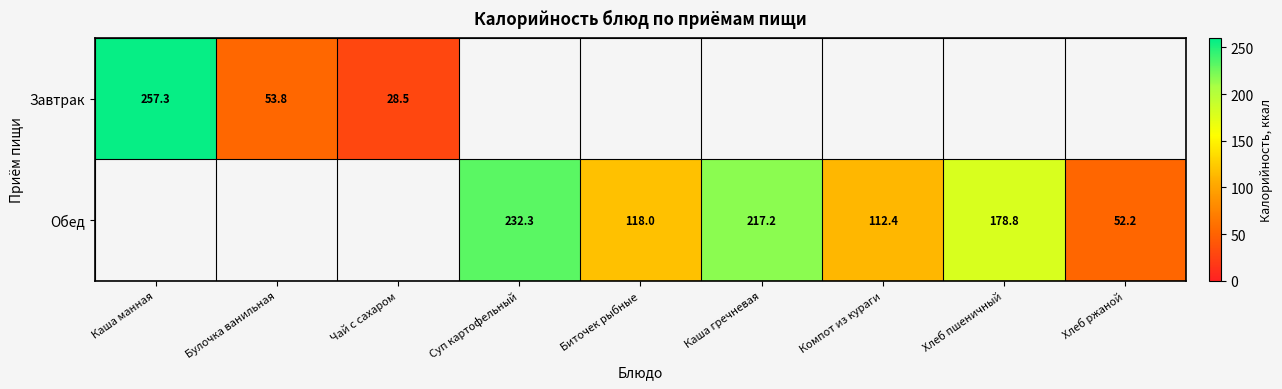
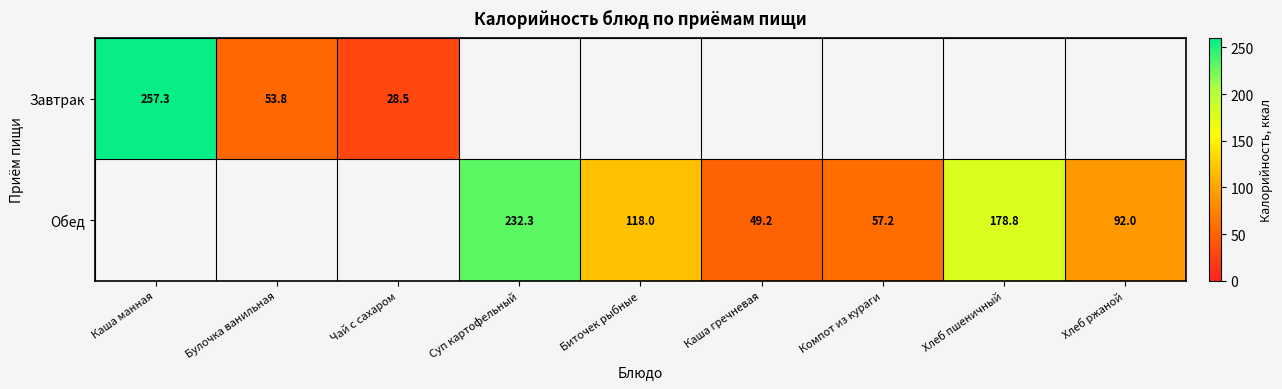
Обед, Каша гречневая: 217.2 -> 49.2
Обед, Компот из кураги: 112.4 -> 57.2
Обед, Хлеб ржаной: 52.2 -> 92.0
